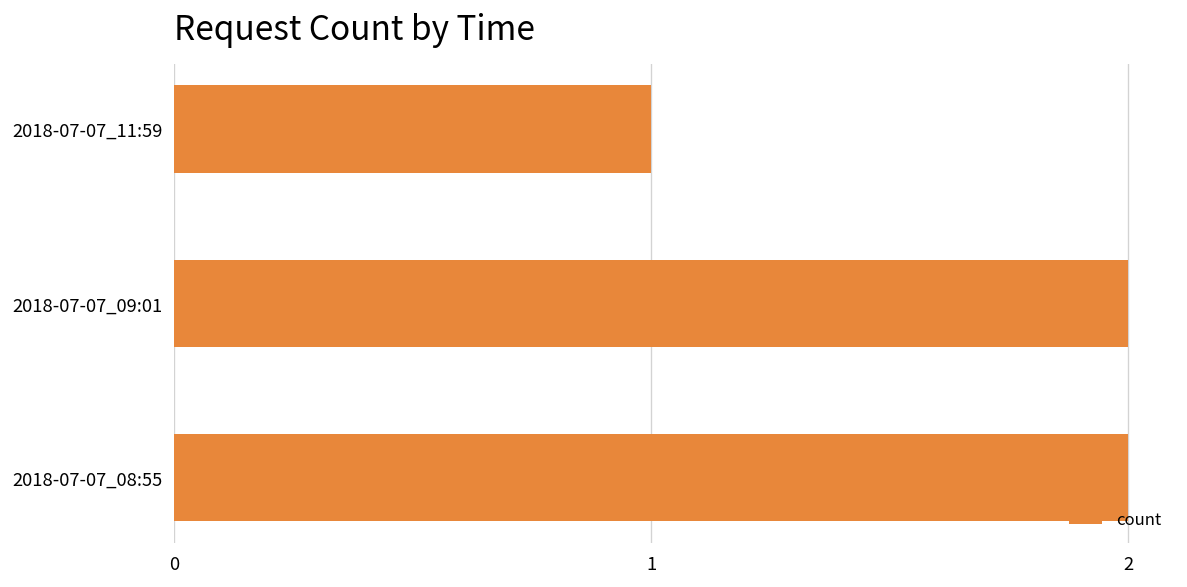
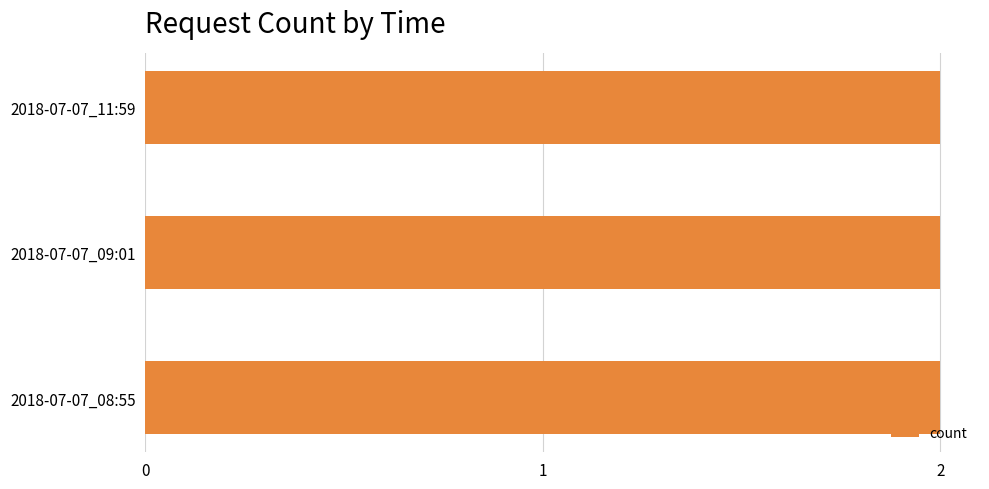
2018-07-07_11:59: 1 -> 2
